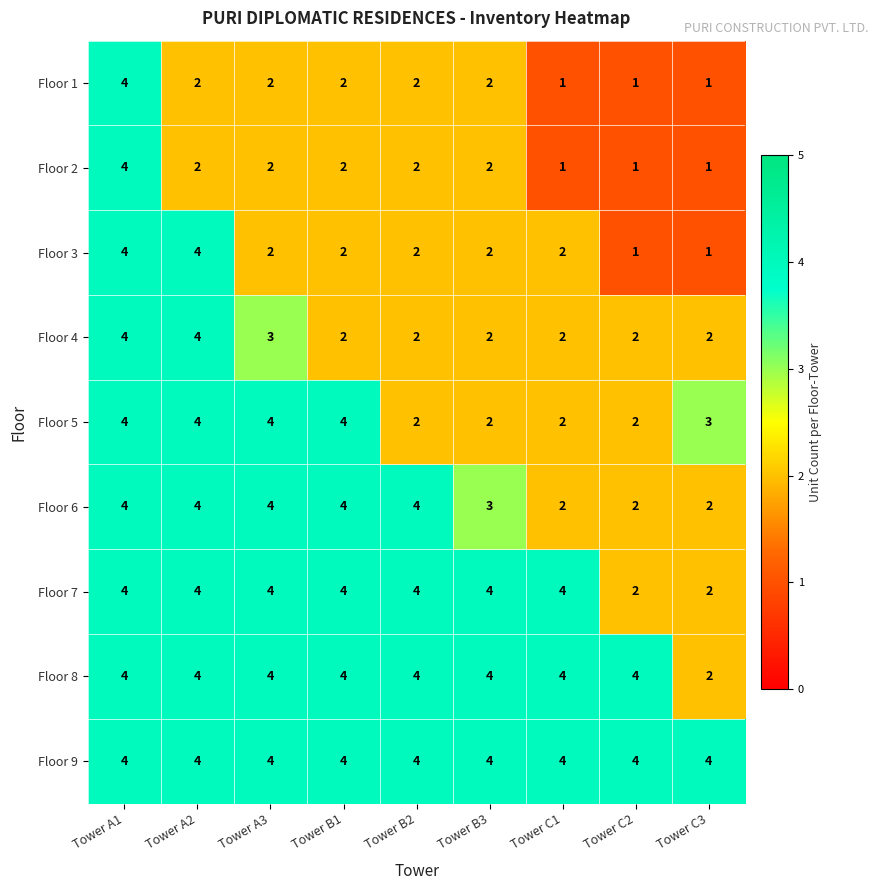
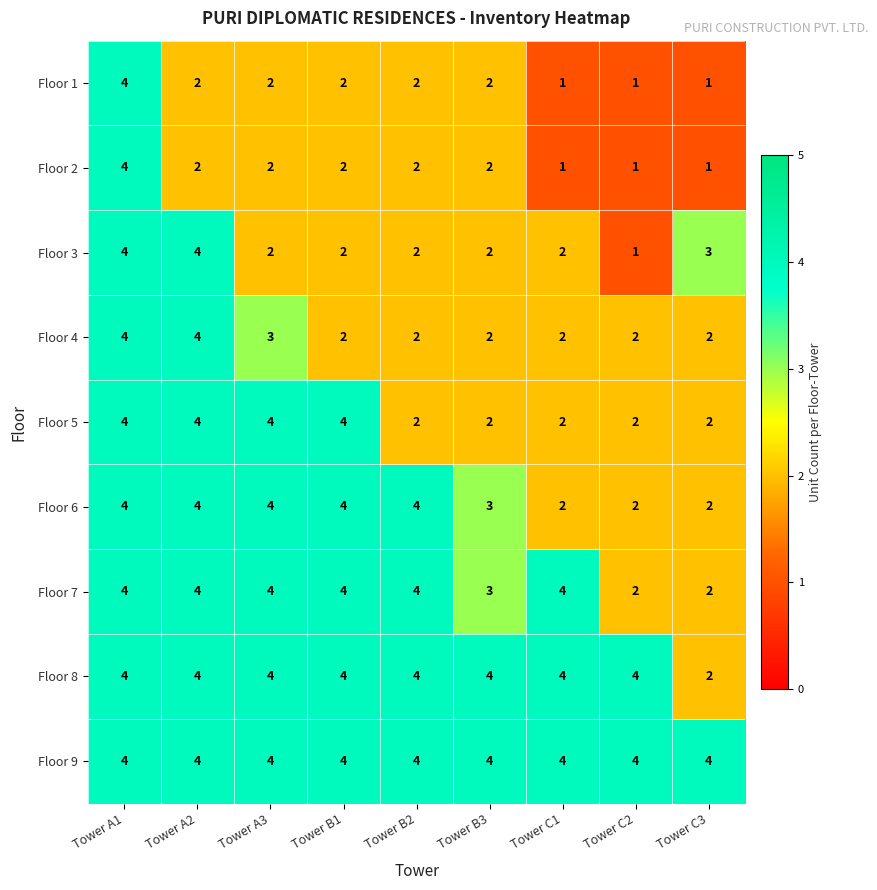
Floor 3, Tower C3: 1 -> 3
Floor 5, Tower C3: 3 -> 2
Floor 7, Tower B3: 4 -> 3
